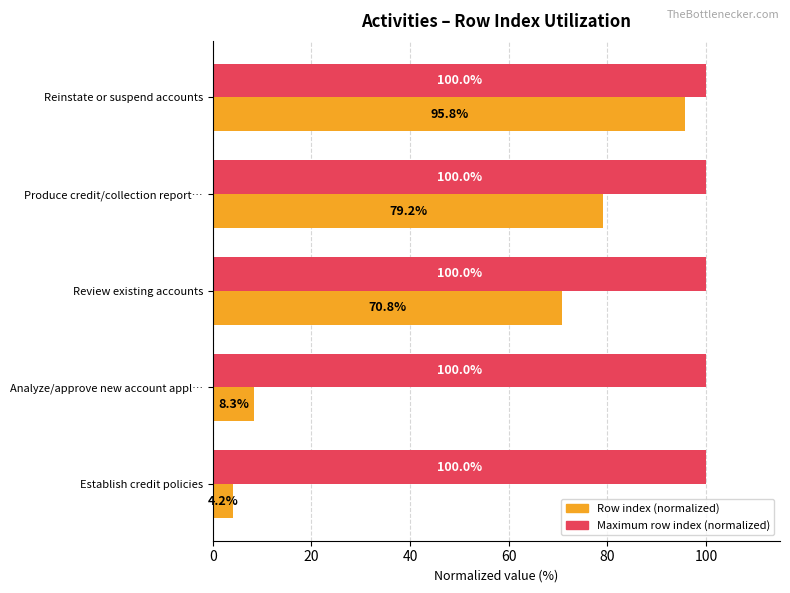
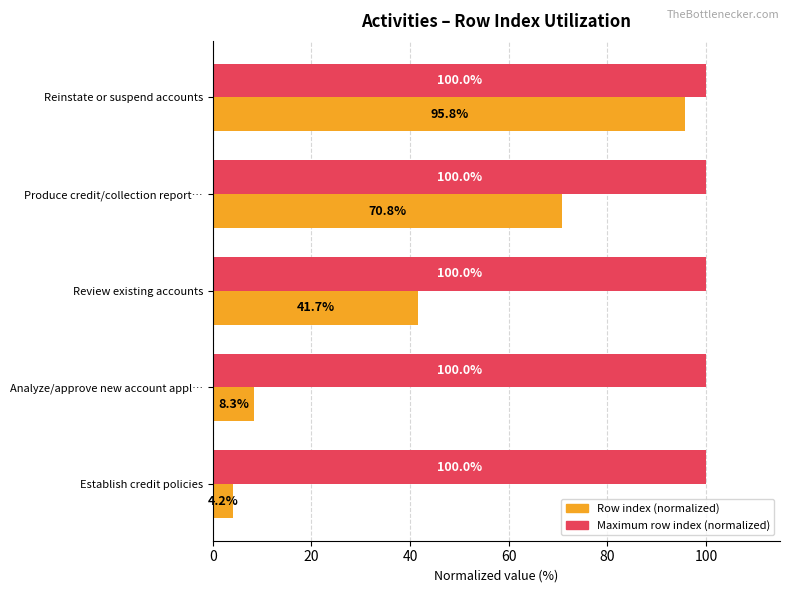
Row index (normalized), Produce credit/collection report…: 79.2% -> 70.8%
Row index (normalized), Review existing accounts: 70.8% -> 41.7%
